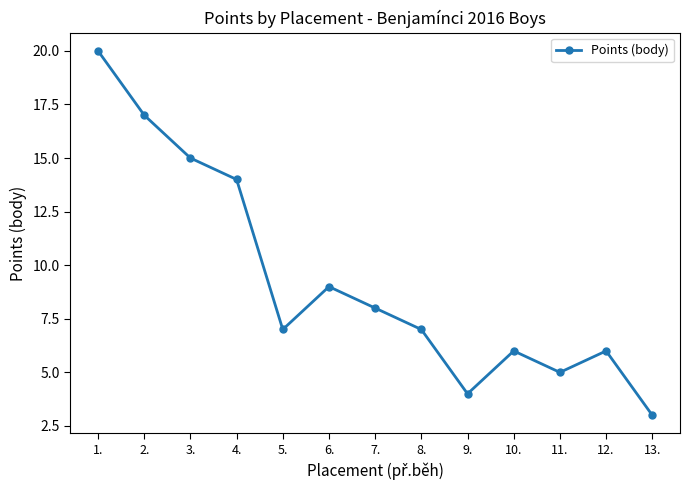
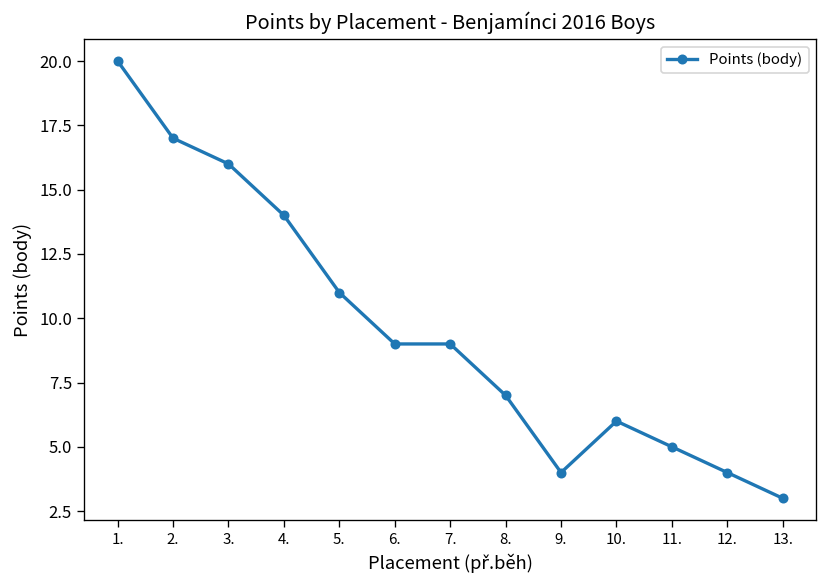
3.: 15 -> 16
5.: 7 -> 11
7.: 8 -> 9
12.: 6 -> 4
